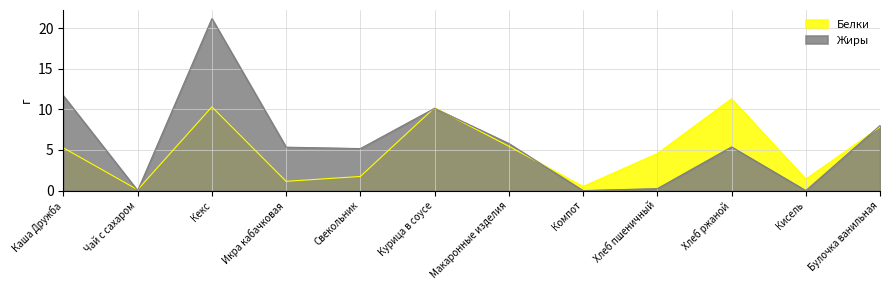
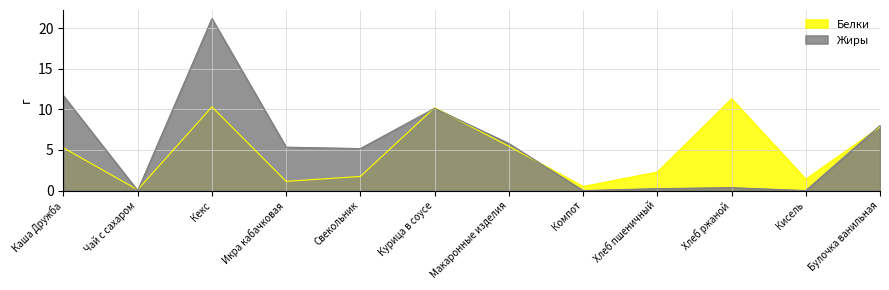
Белки, Хлеб пшеничный: 5 -> 2
Жиры, Хлеб ржаной: 5 -> 0
